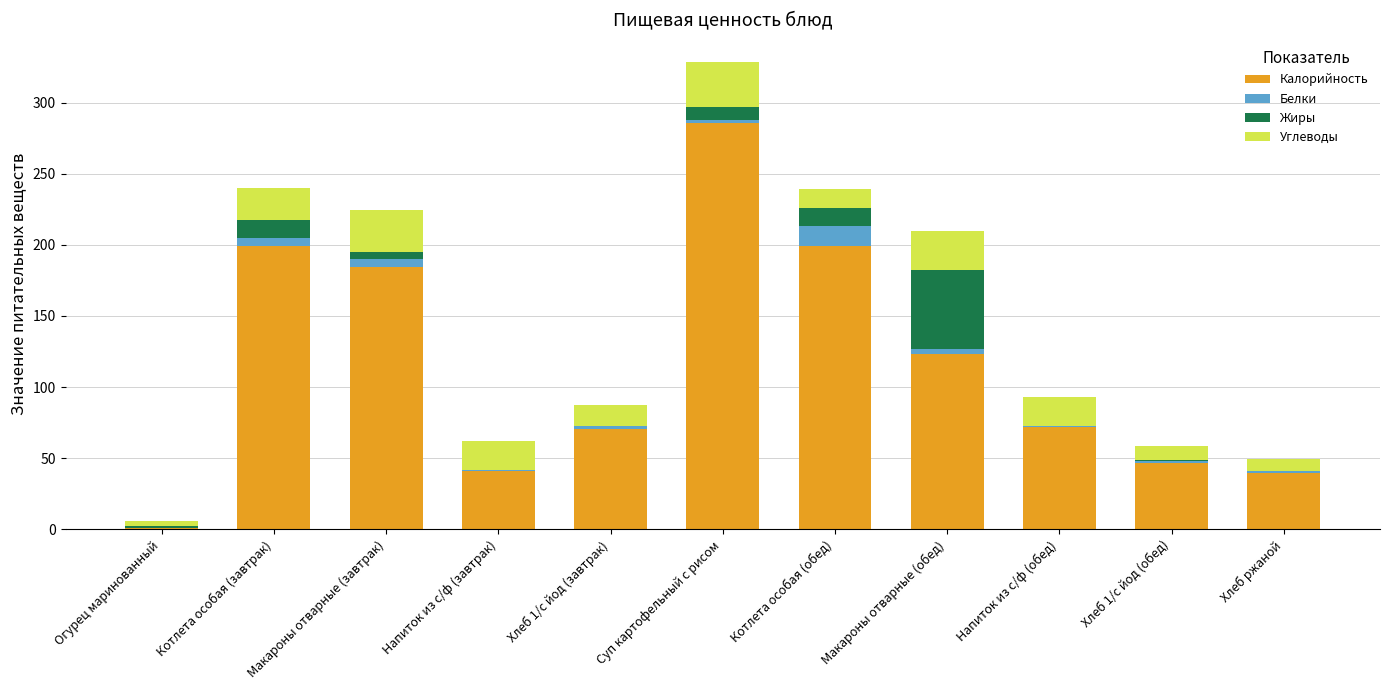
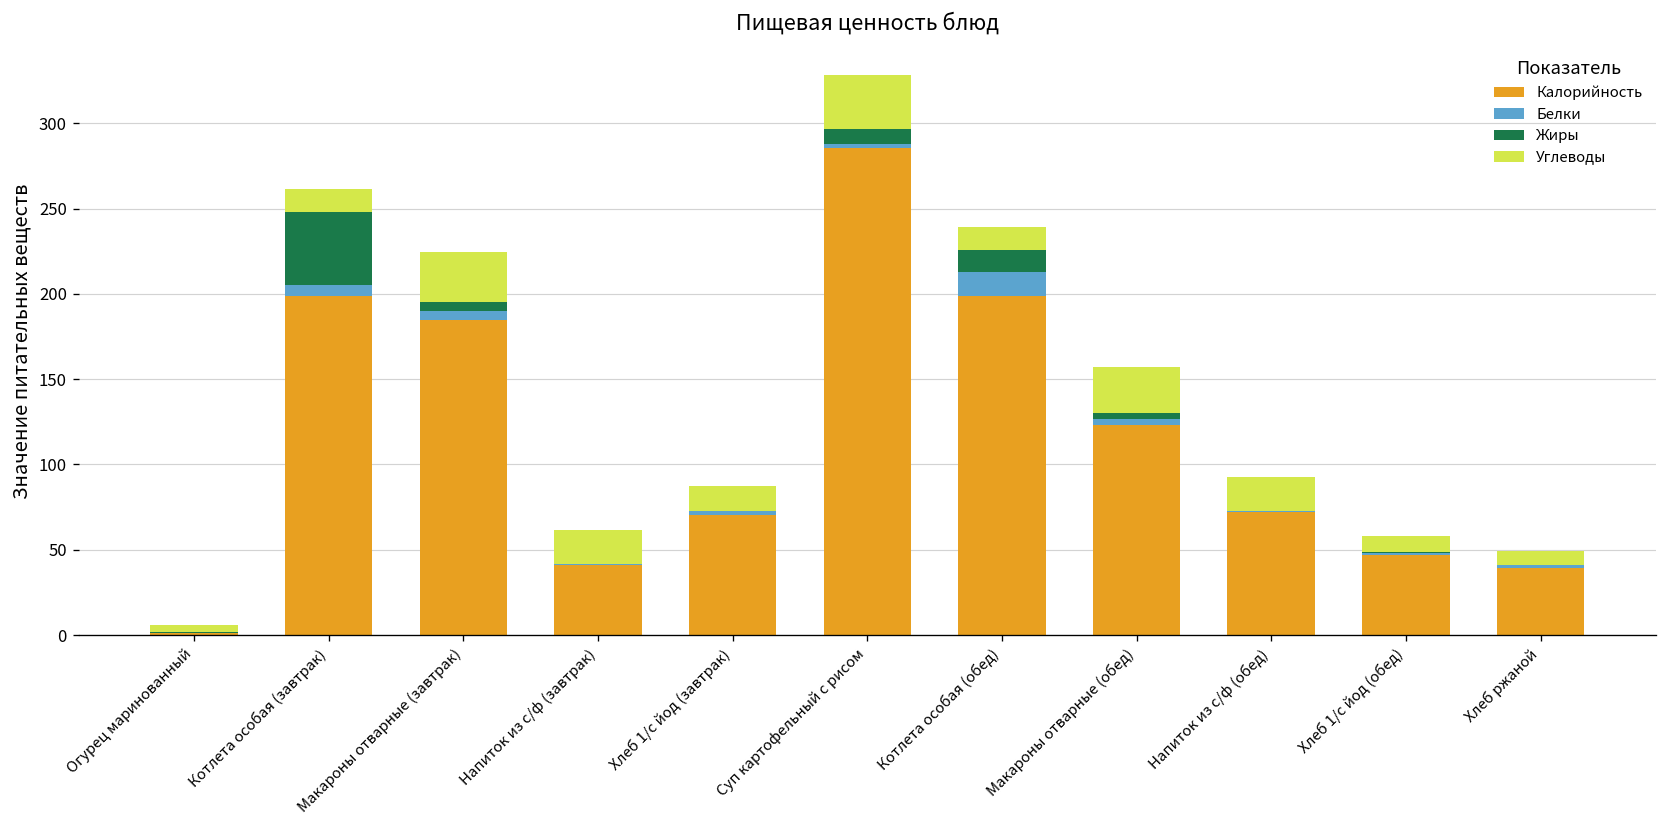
Жиры, Котлета особая (завтрак): 13 -> 43
Углеводы, Котлета особая (завтрак): 23 -> 14
Жиры, Макароны отварные (обед): 56 -> 3
